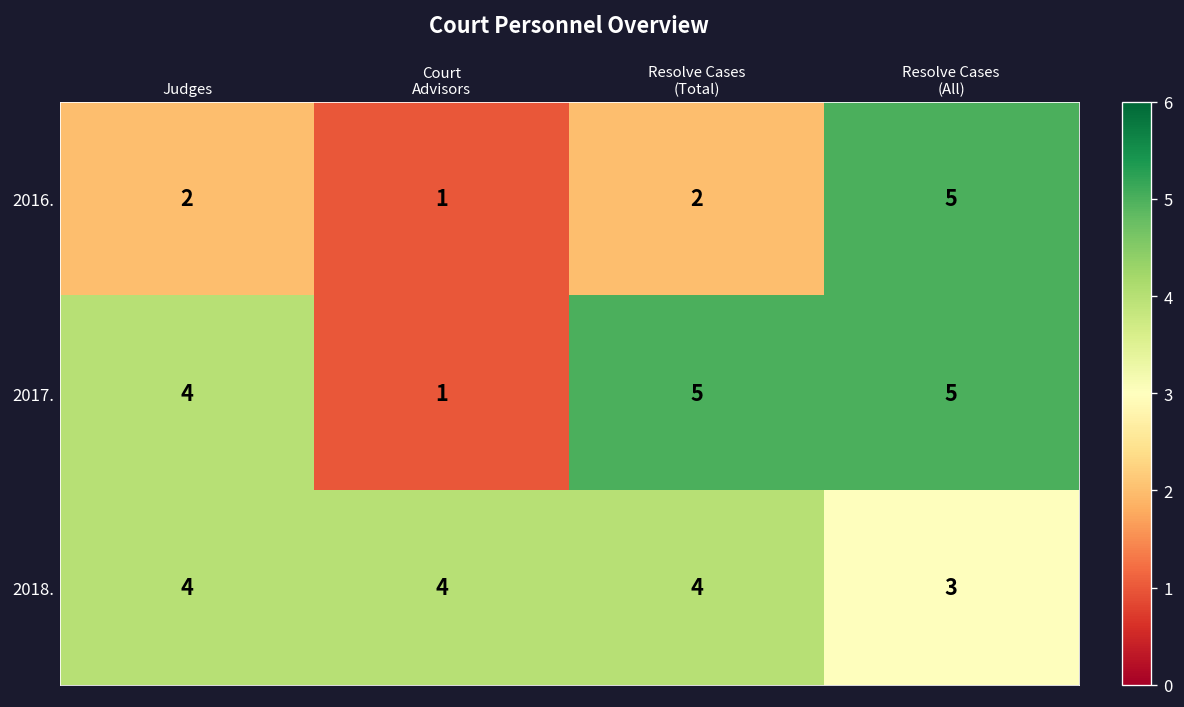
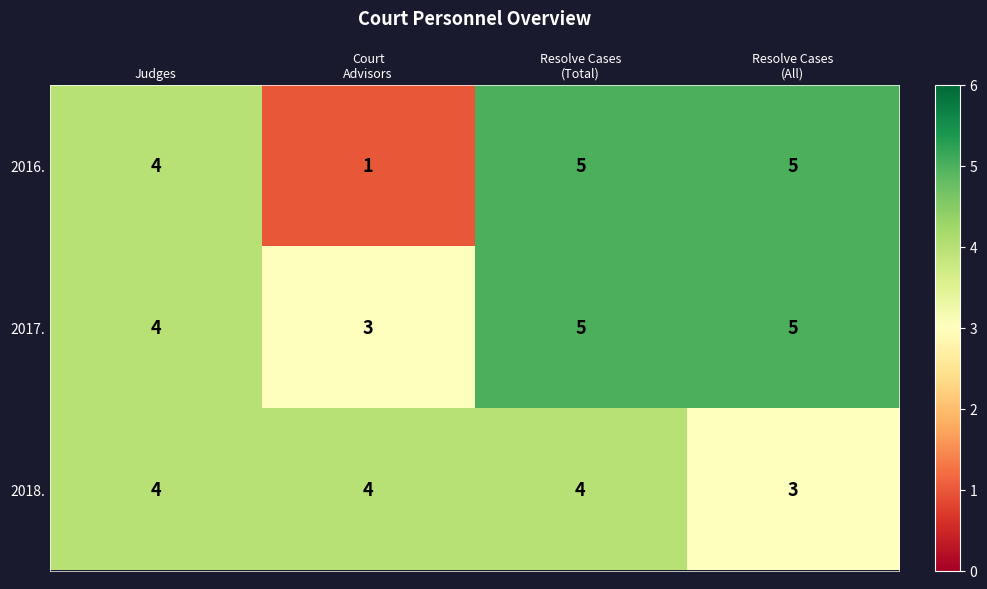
2016., Judges: 2 -> 4
2016., Resolve Cases (Total): 2 -> 5
2017., Court Advisors: 1 -> 3
